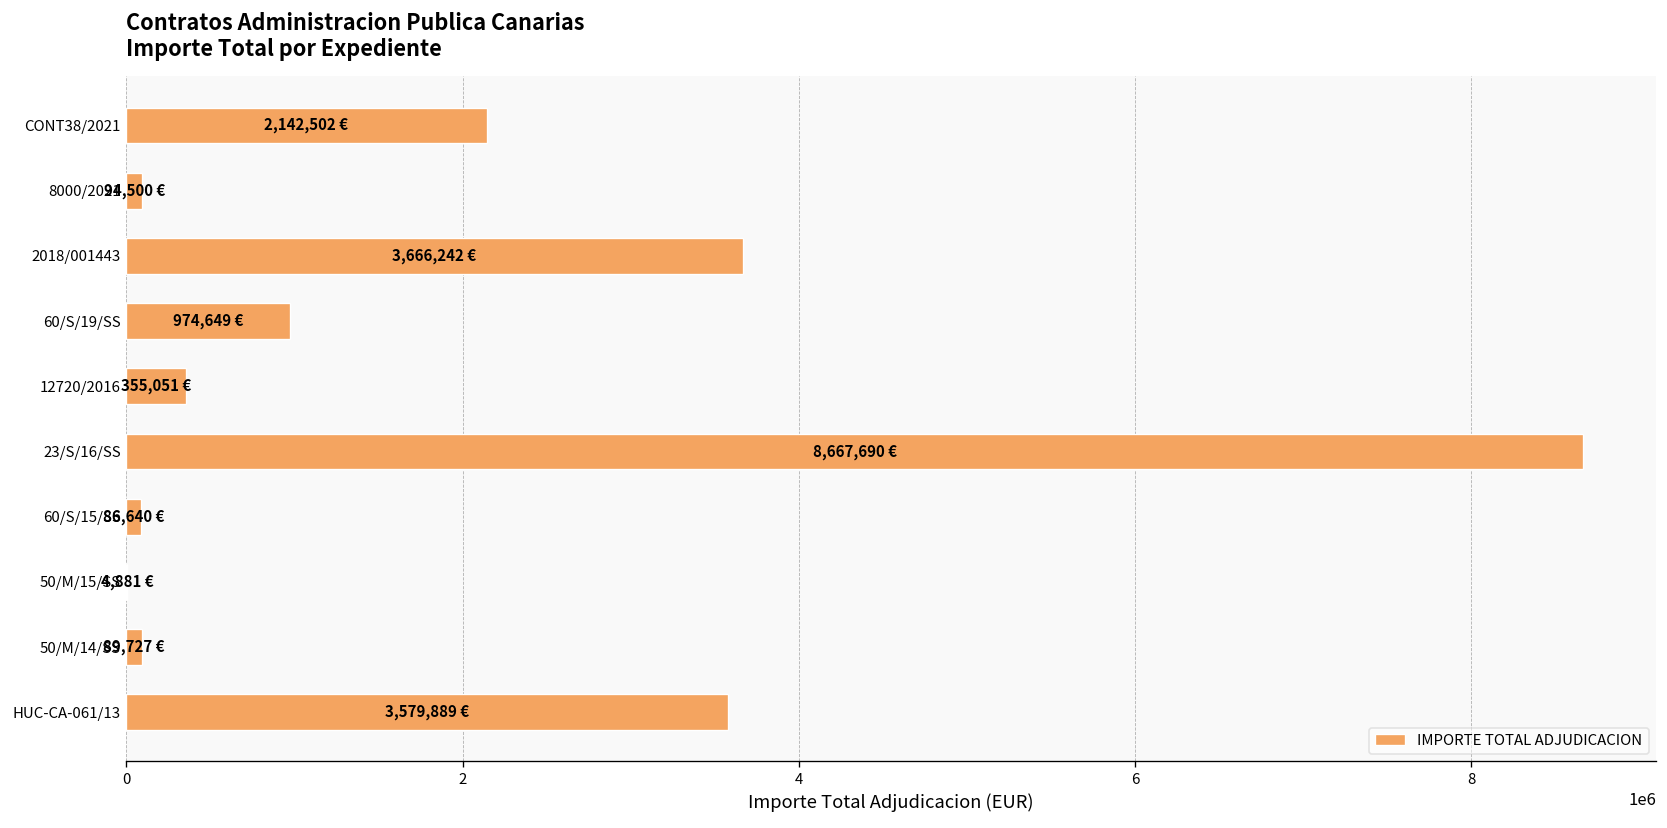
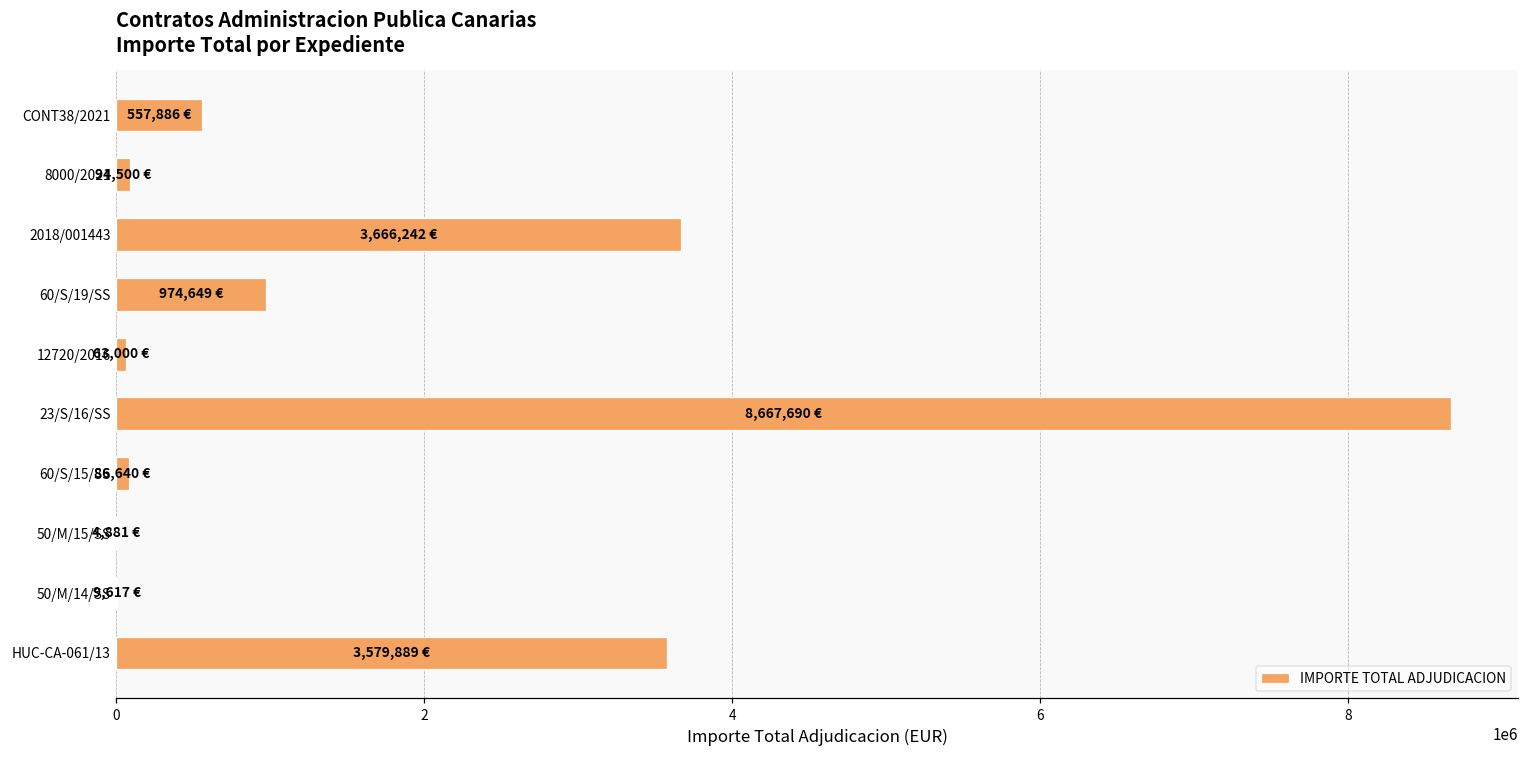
CONT38/2021: 2,142,502 -> 557,886
12720/2016: 355,051 -> 63,000
50/M/14/SS: 89,727 -> 9,617
